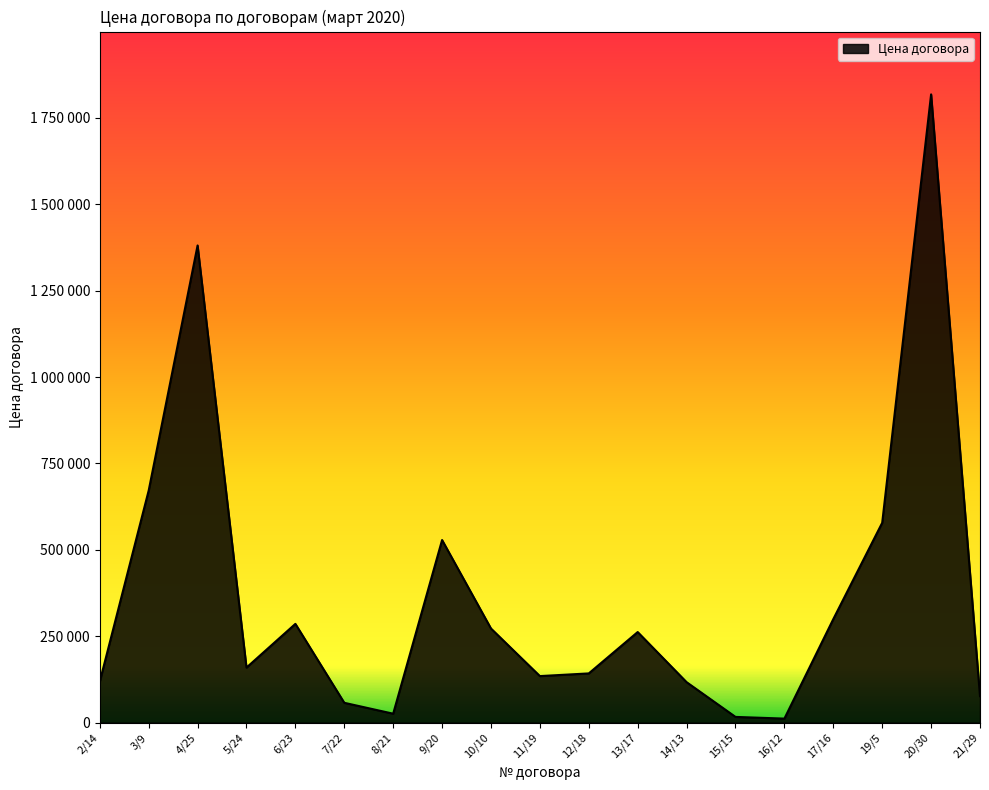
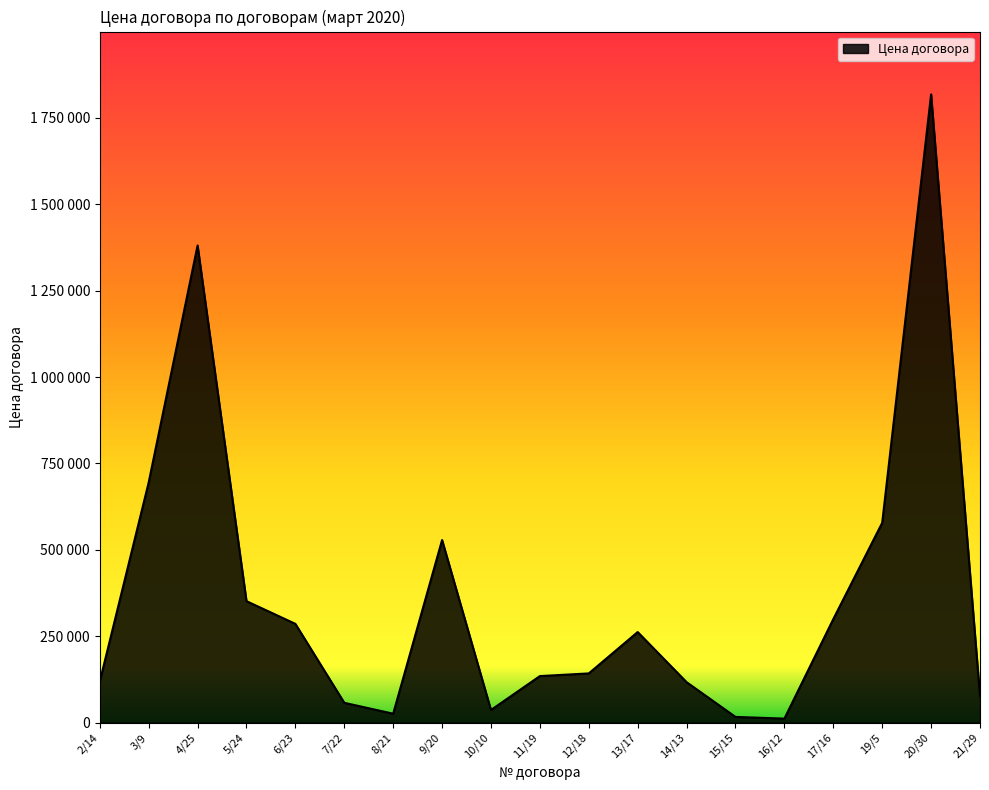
3/9: 670000 -> 690000
5/24: 160000 -> 350000
10/10: 270000 -> 40000
